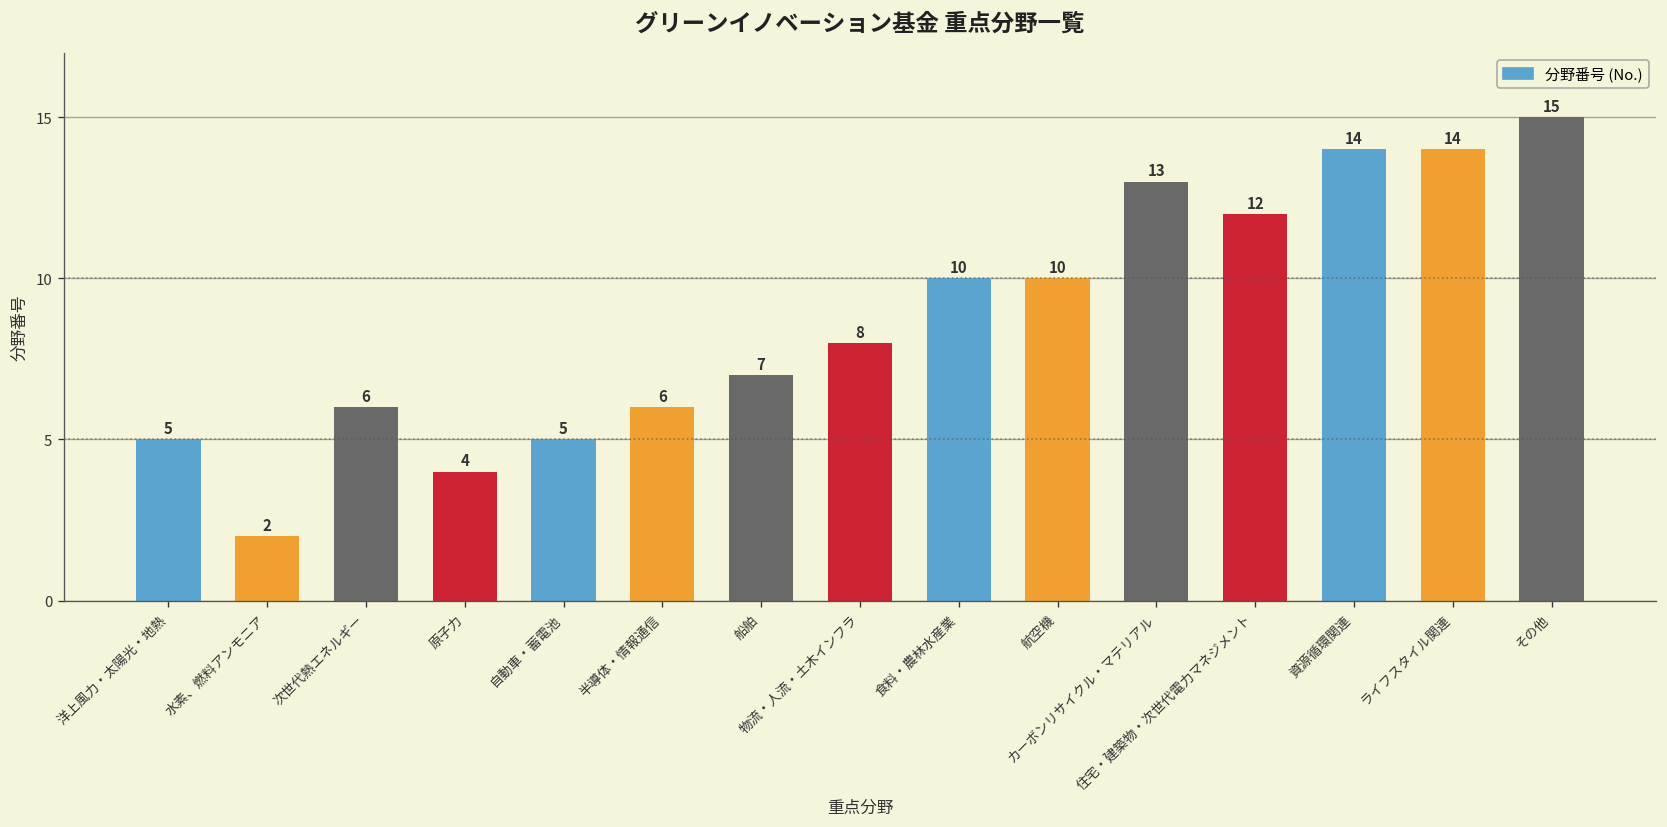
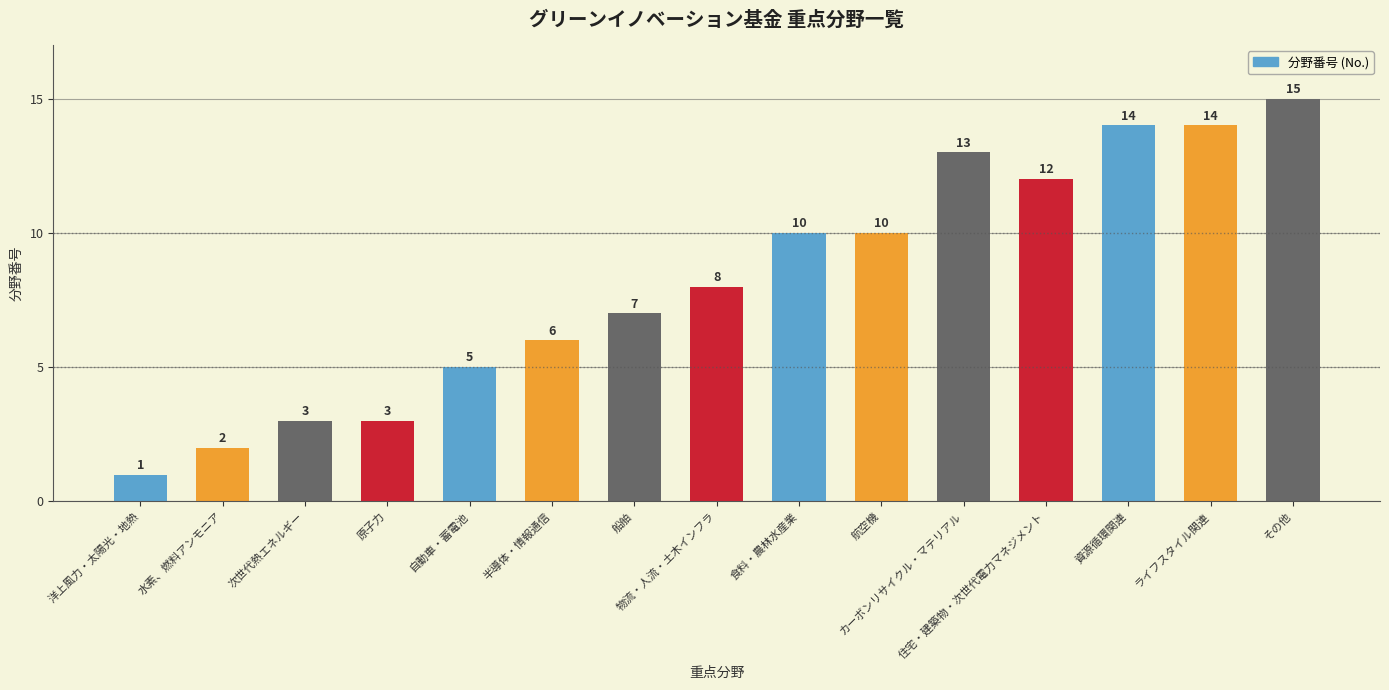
洋上風力・太陽光・地熱: 5 -> 1
次世代熱エネルギー: 6 -> 3
原子力: 4 -> 3
